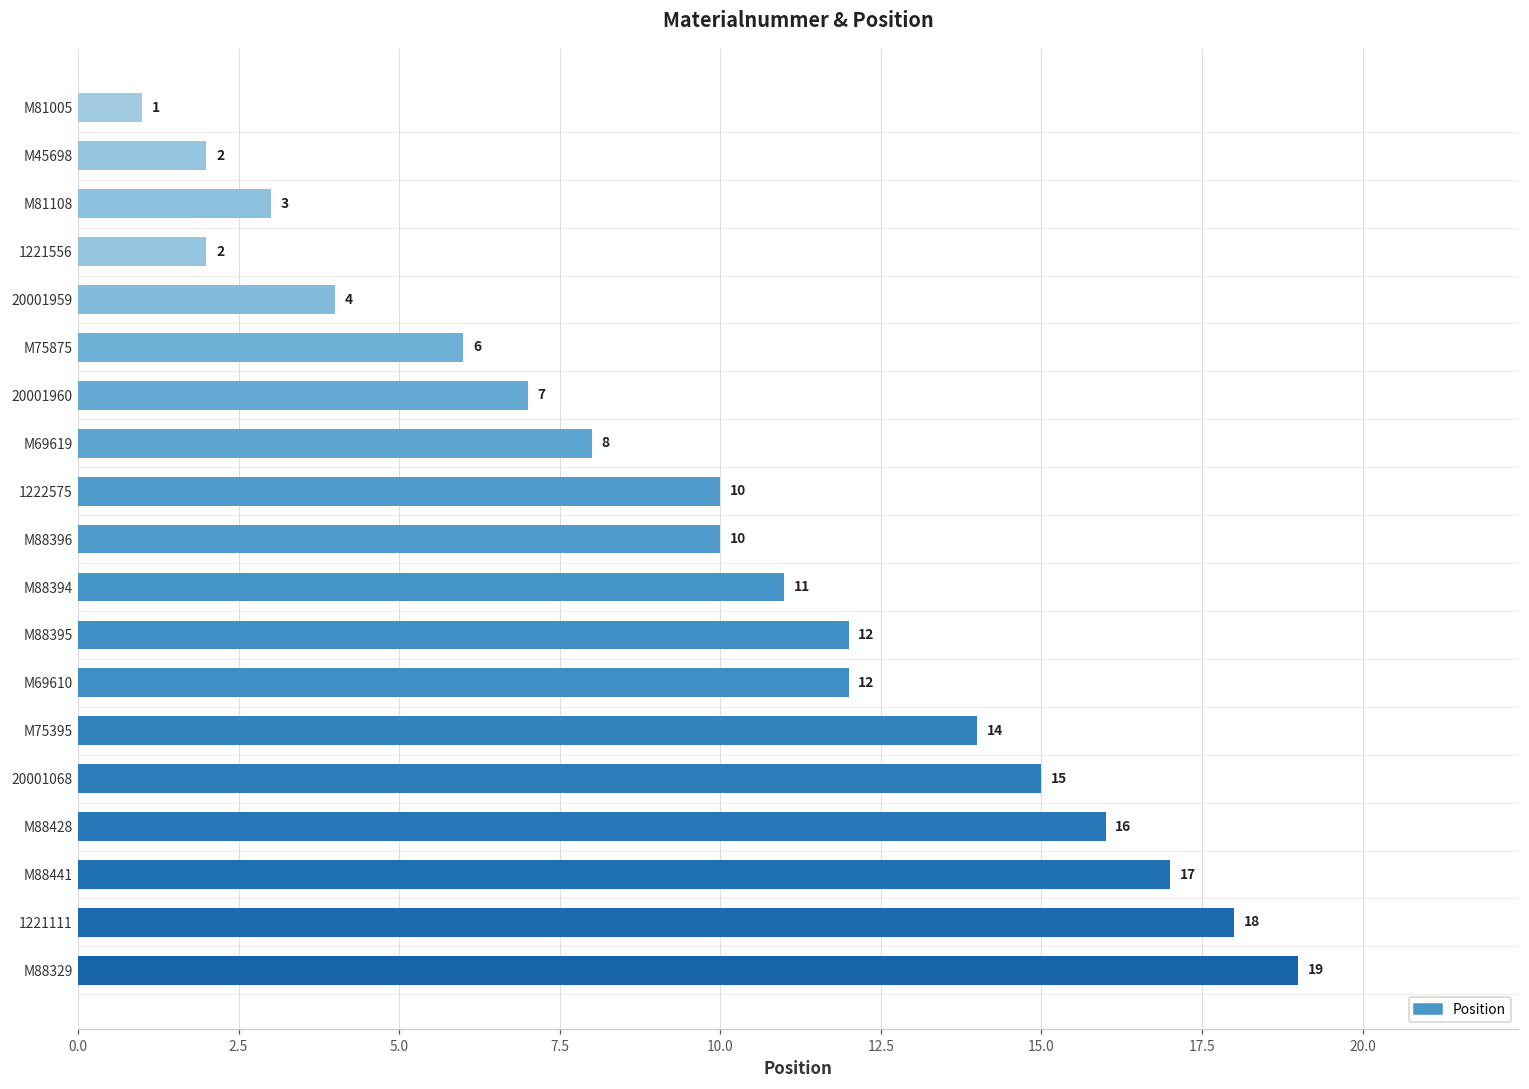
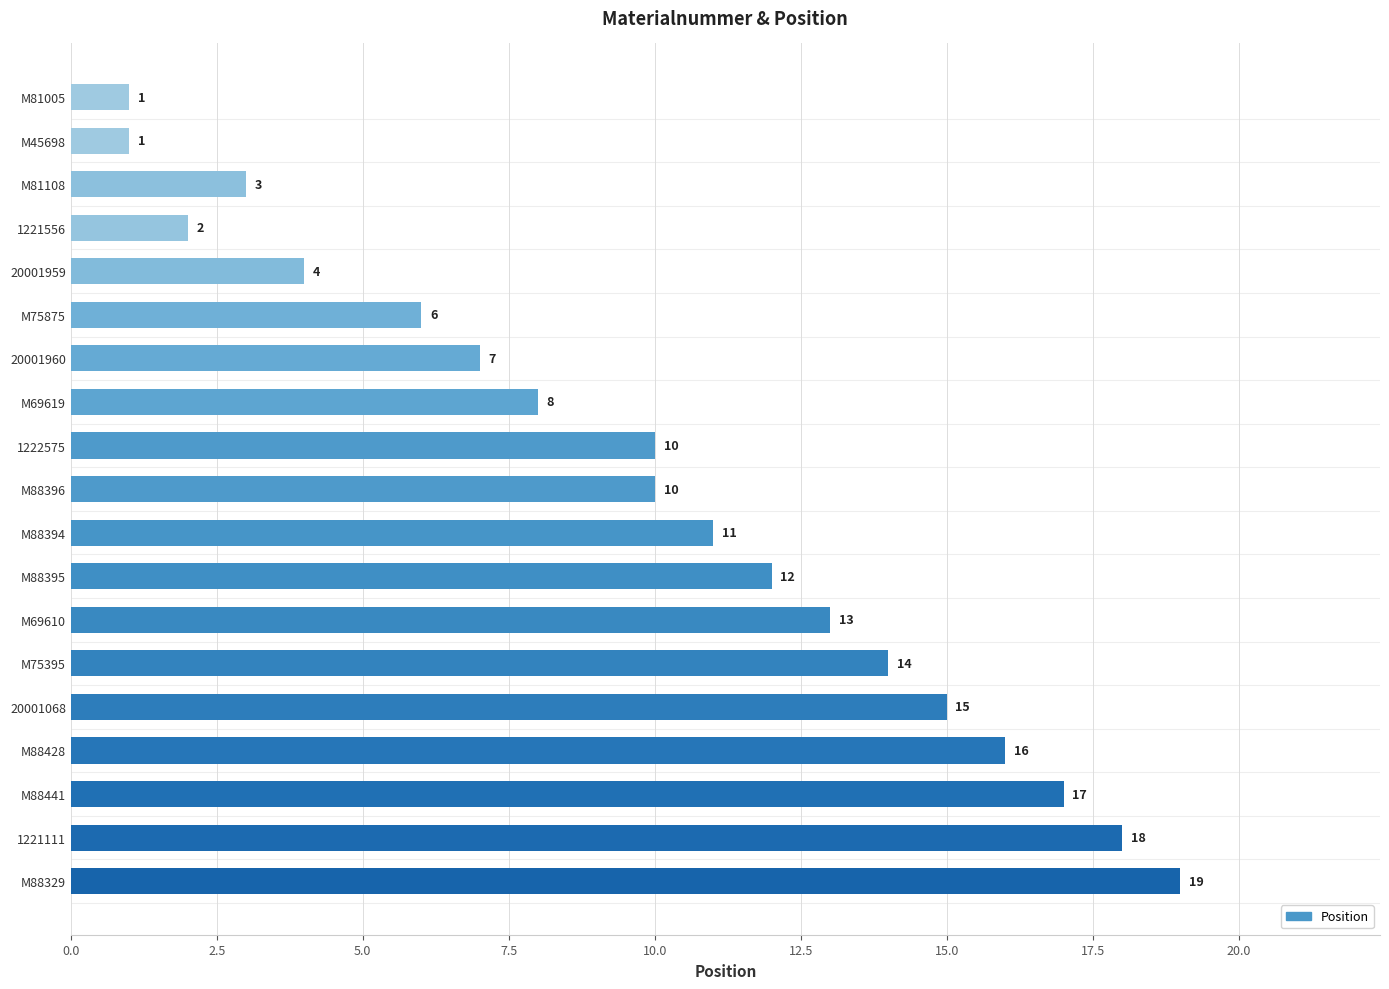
M45698: 2 -> 1
M69610: 12 -> 13
